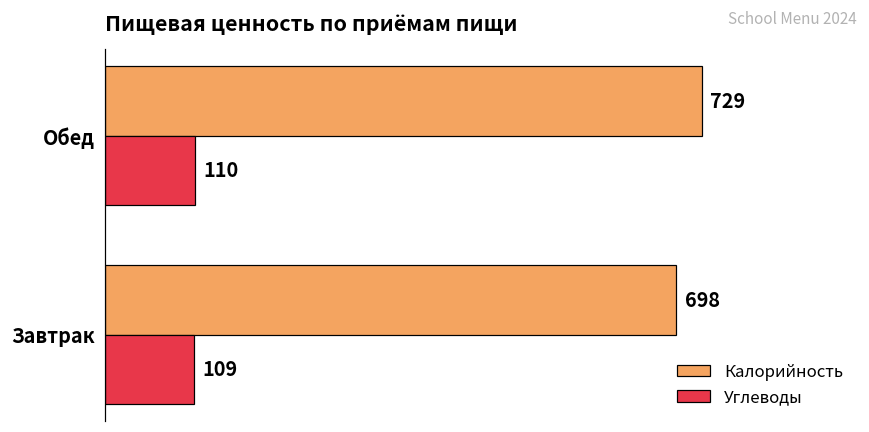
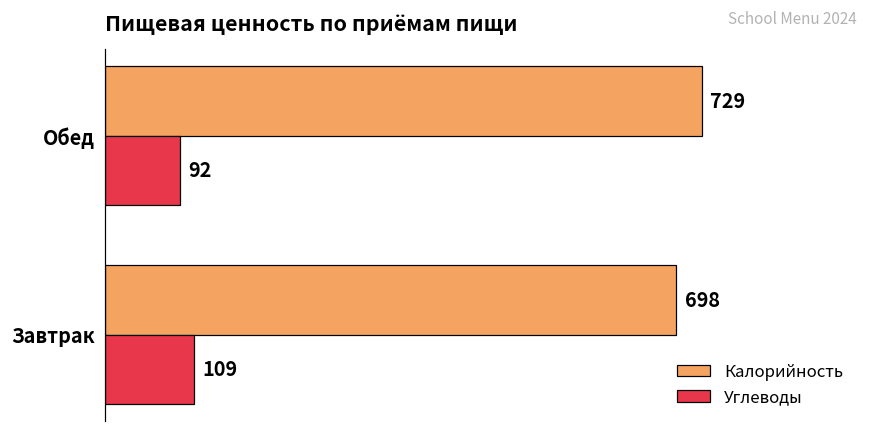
Углеводы, Обед: 110 -> 92
